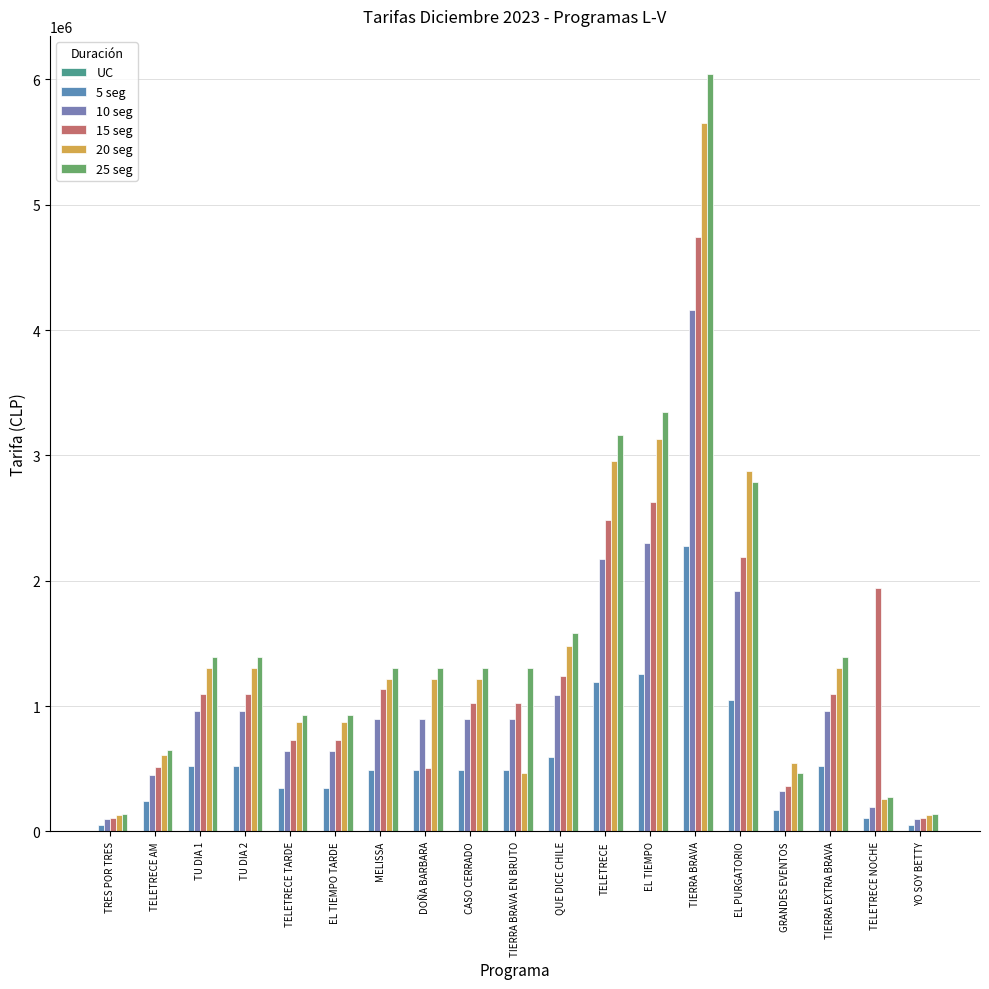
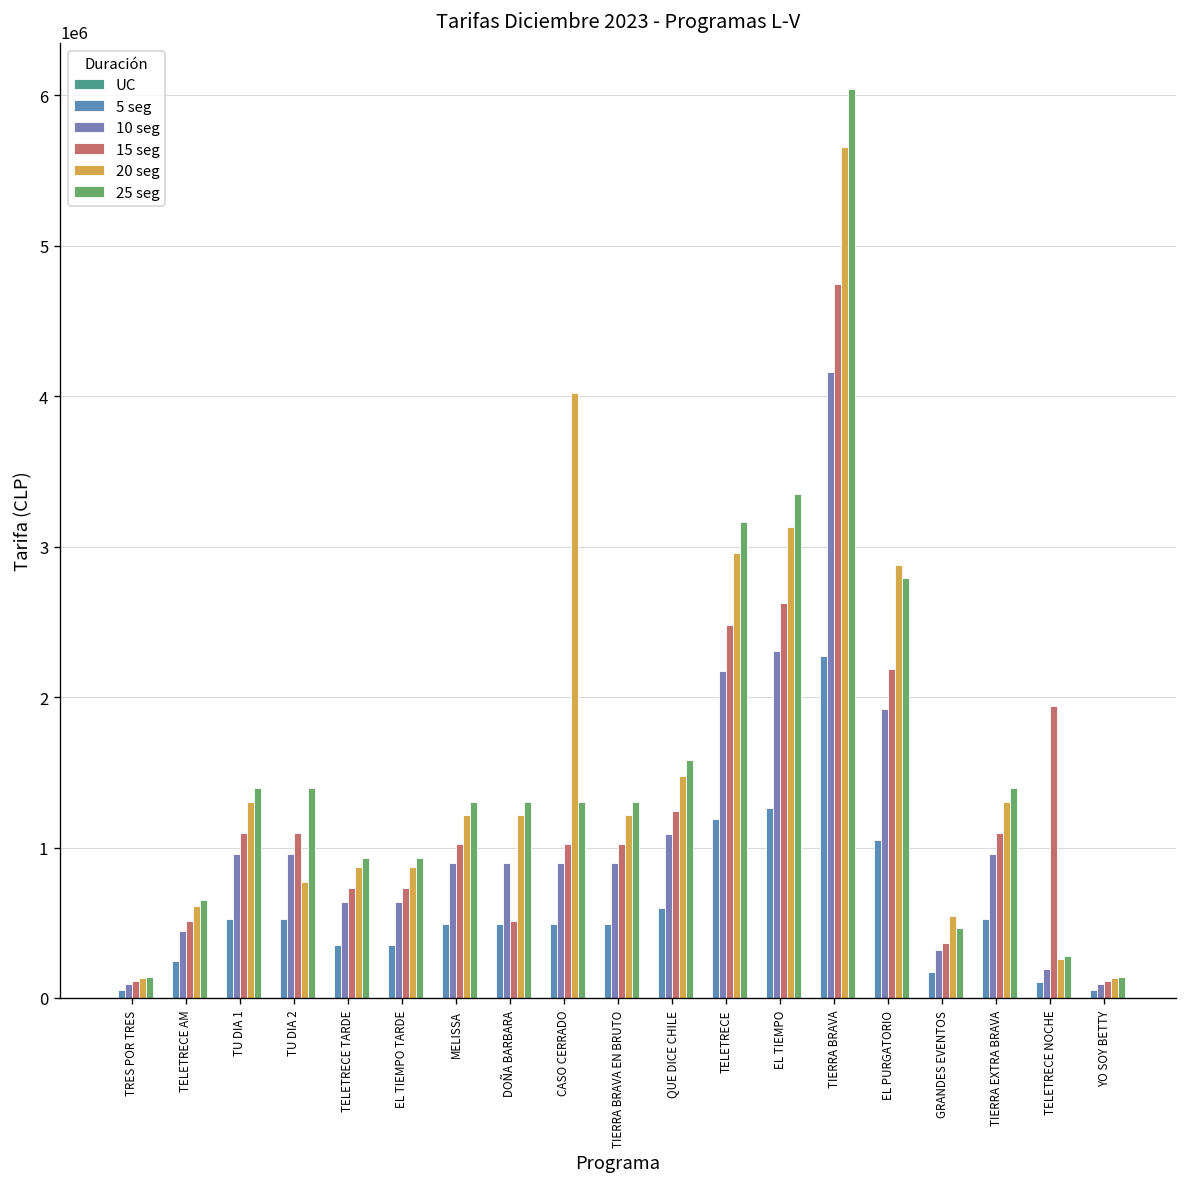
20 seg, TU DIA 2: 1310000 -> 770000
15 seg, MELISSA: 1140000 -> 1020000
20 seg, CASO CERRADO: 1220000 -> 4020000
20 seg, TIERRA BRAVA EN BRUTO: 460000 -> 1220000
